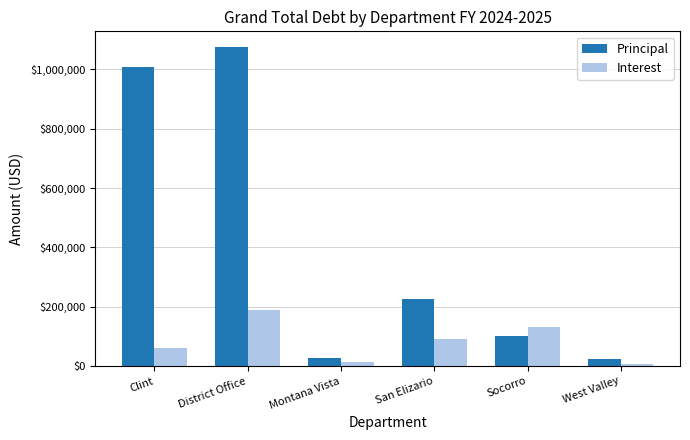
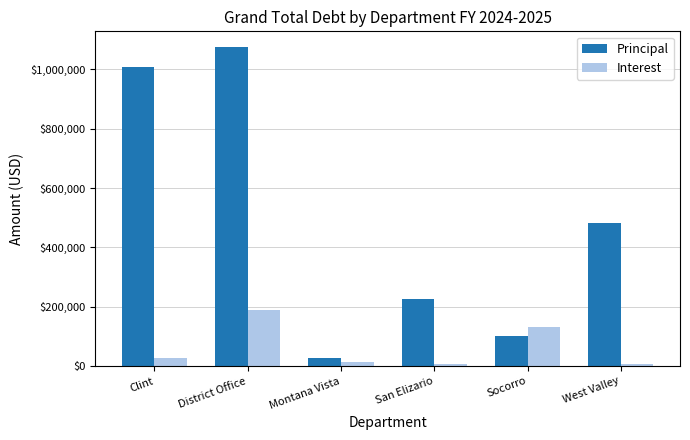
Interest, Clint: $60,000 -> $30,000
Interest, San Elizario: $90,000 -> $10,000
Principal, West Valley: $20,000 -> $480,000
